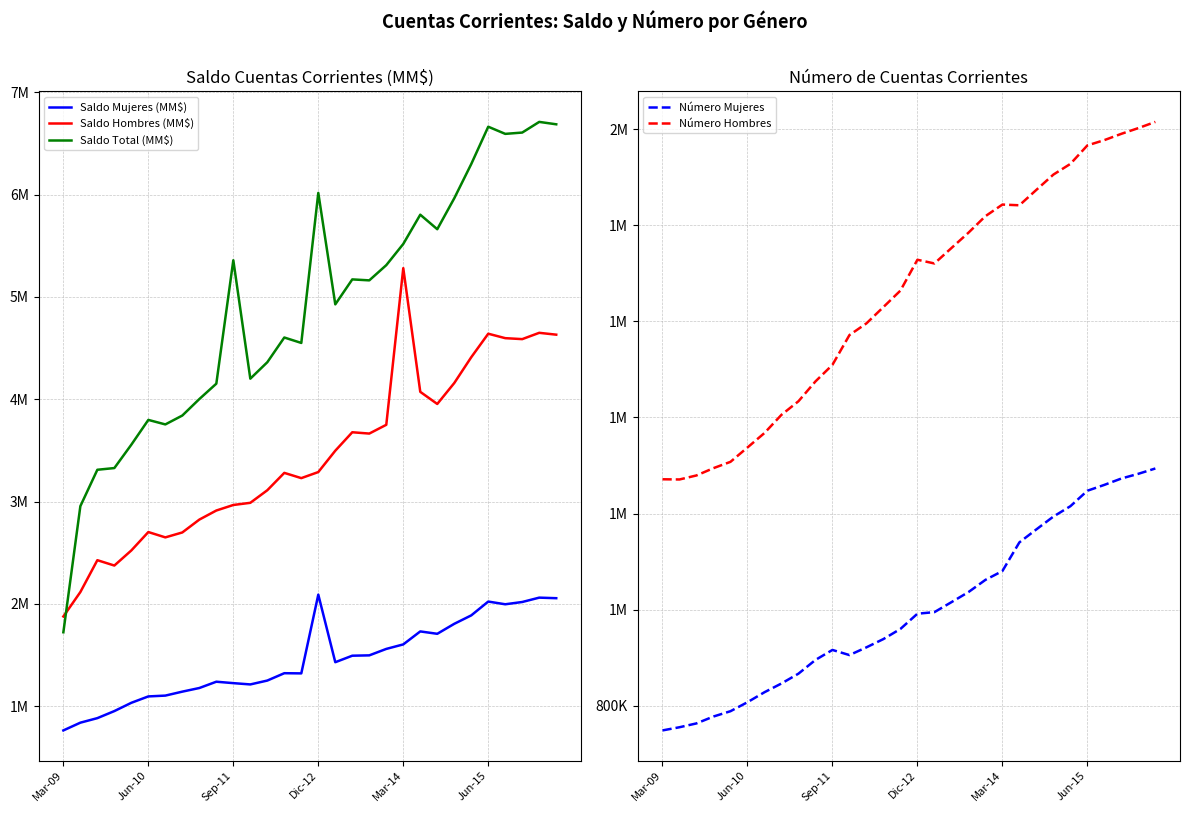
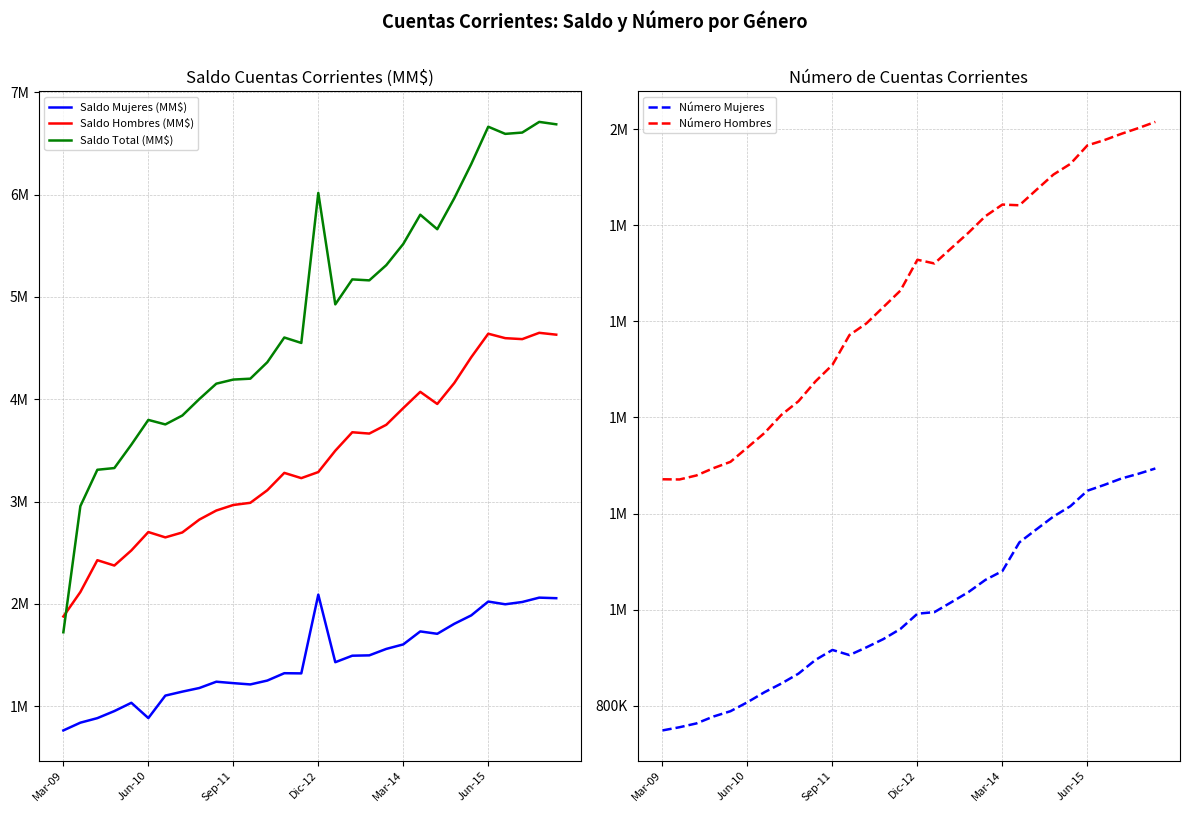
Saldo Cuentas Corrientes (MM$), Saldo Mujeres (MM$), Jun-10: 1100000 -> 880000
Saldo Cuentas Corrientes (MM$), Saldo Total (MM$), Sep-11: 5360000 -> 4190000
Saldo Cuentas Corrientes (MM$), Saldo Hombres (MM$), Mar-14: 5280000 -> 3910000
